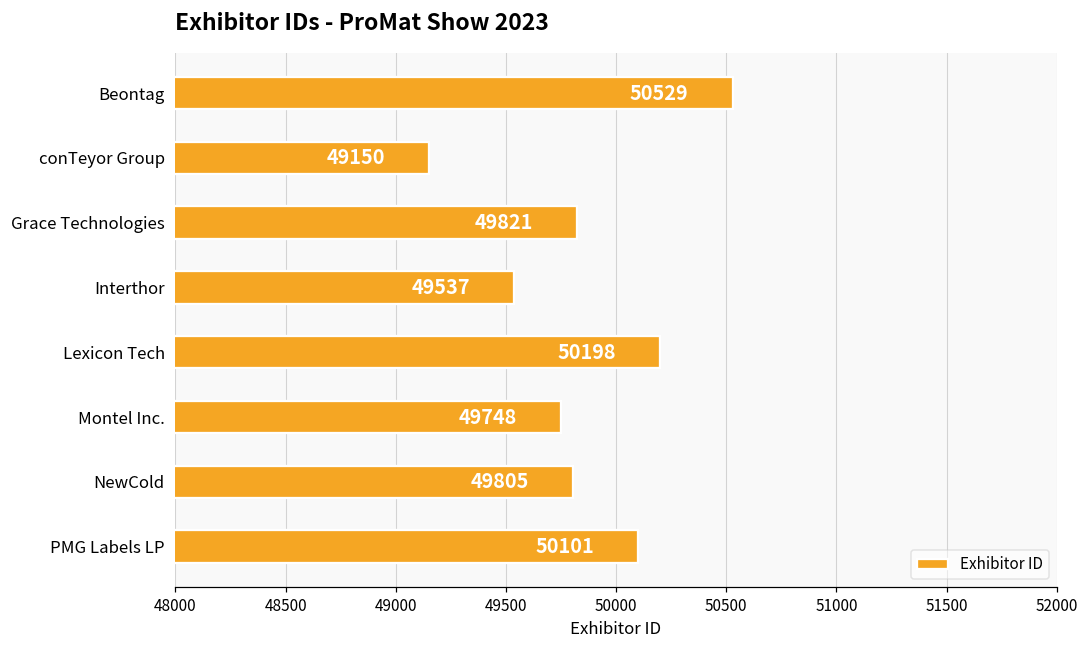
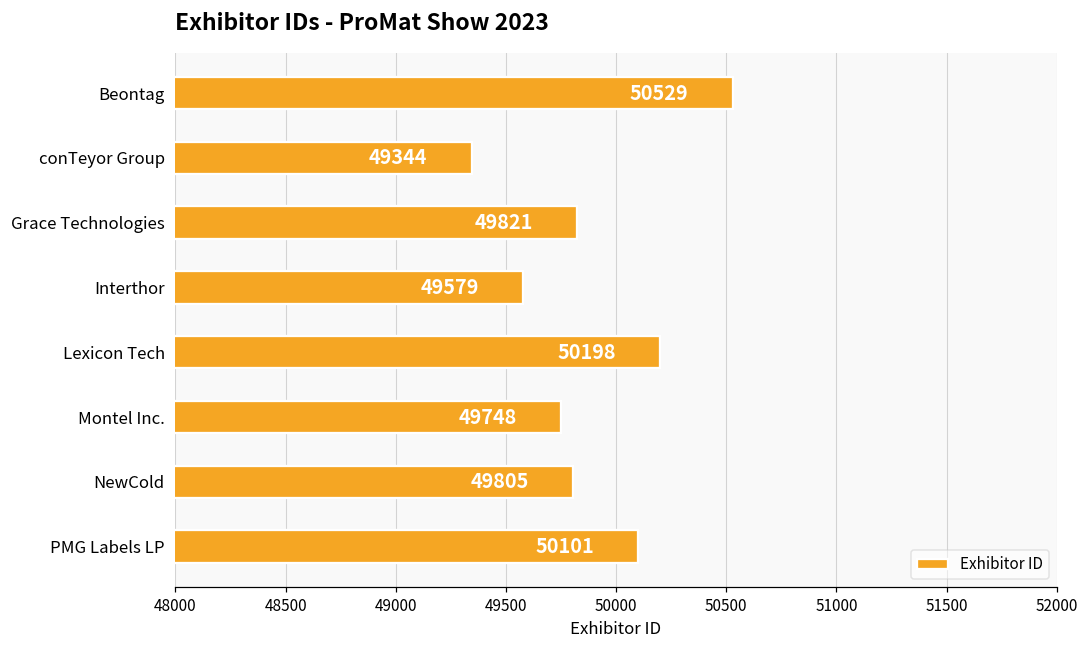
conTeyor Group: 49150 -> 49344
Interthor: 49537 -> 49579
